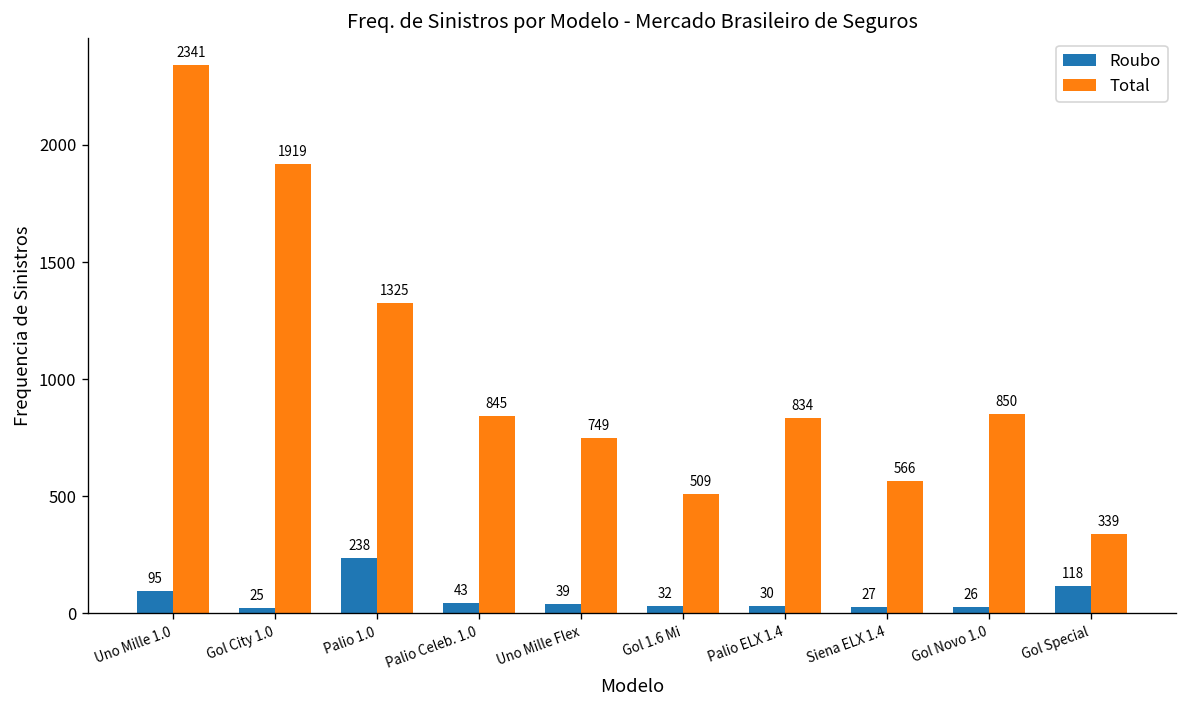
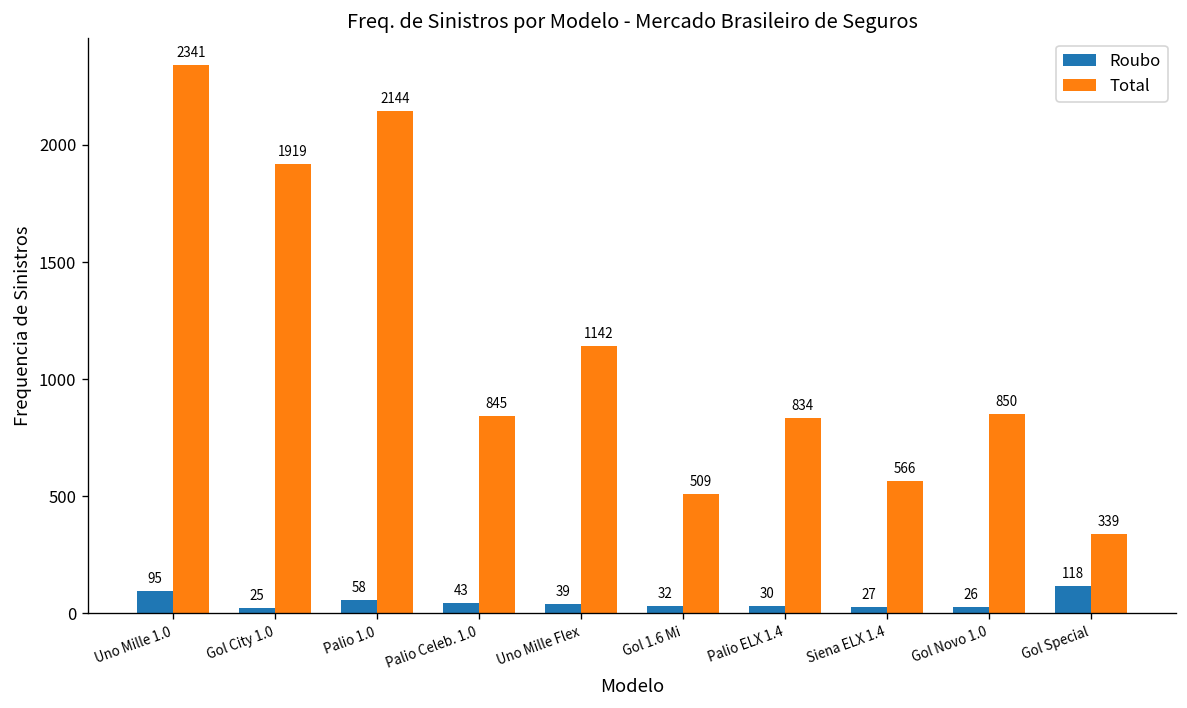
Roubo, Palio 1.0: 238 -> 58
Total, Palio 1.0: 1325 -> 2144
Total, Uno Mille Flex: 749 -> 1142
